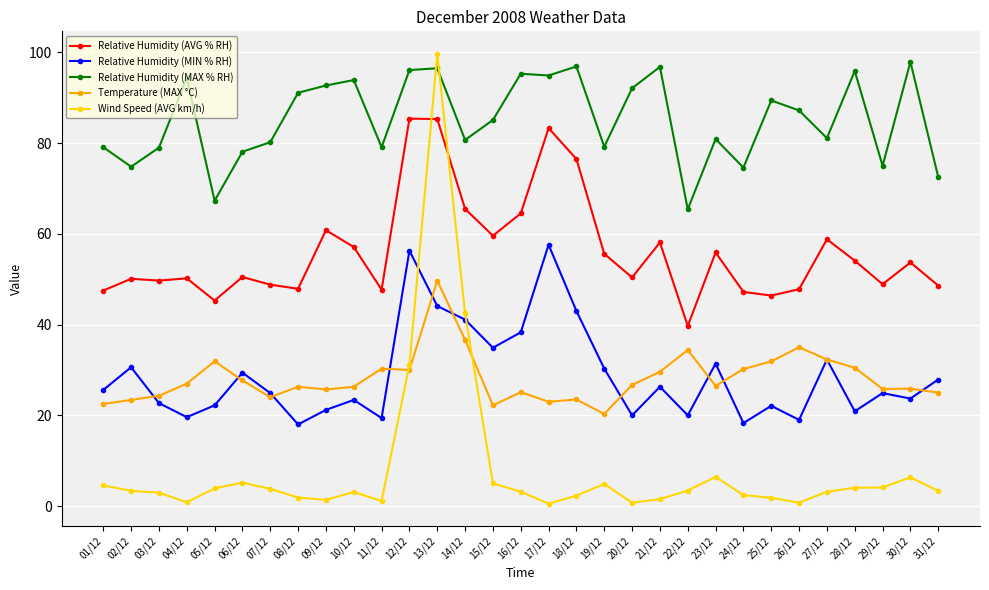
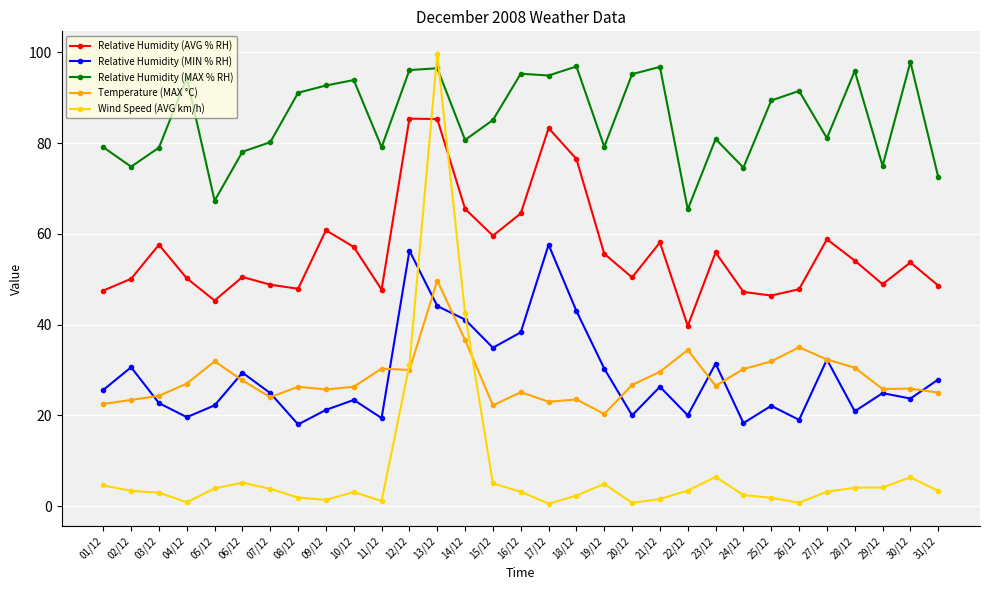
Relative Humidity (AVG % RH), 03/12: 50 -> 58
Relative Humidity (MAX % RH), 20/12: 92 -> 95
Relative Humidity (MAX % RH), 26/12: 87 -> 92
